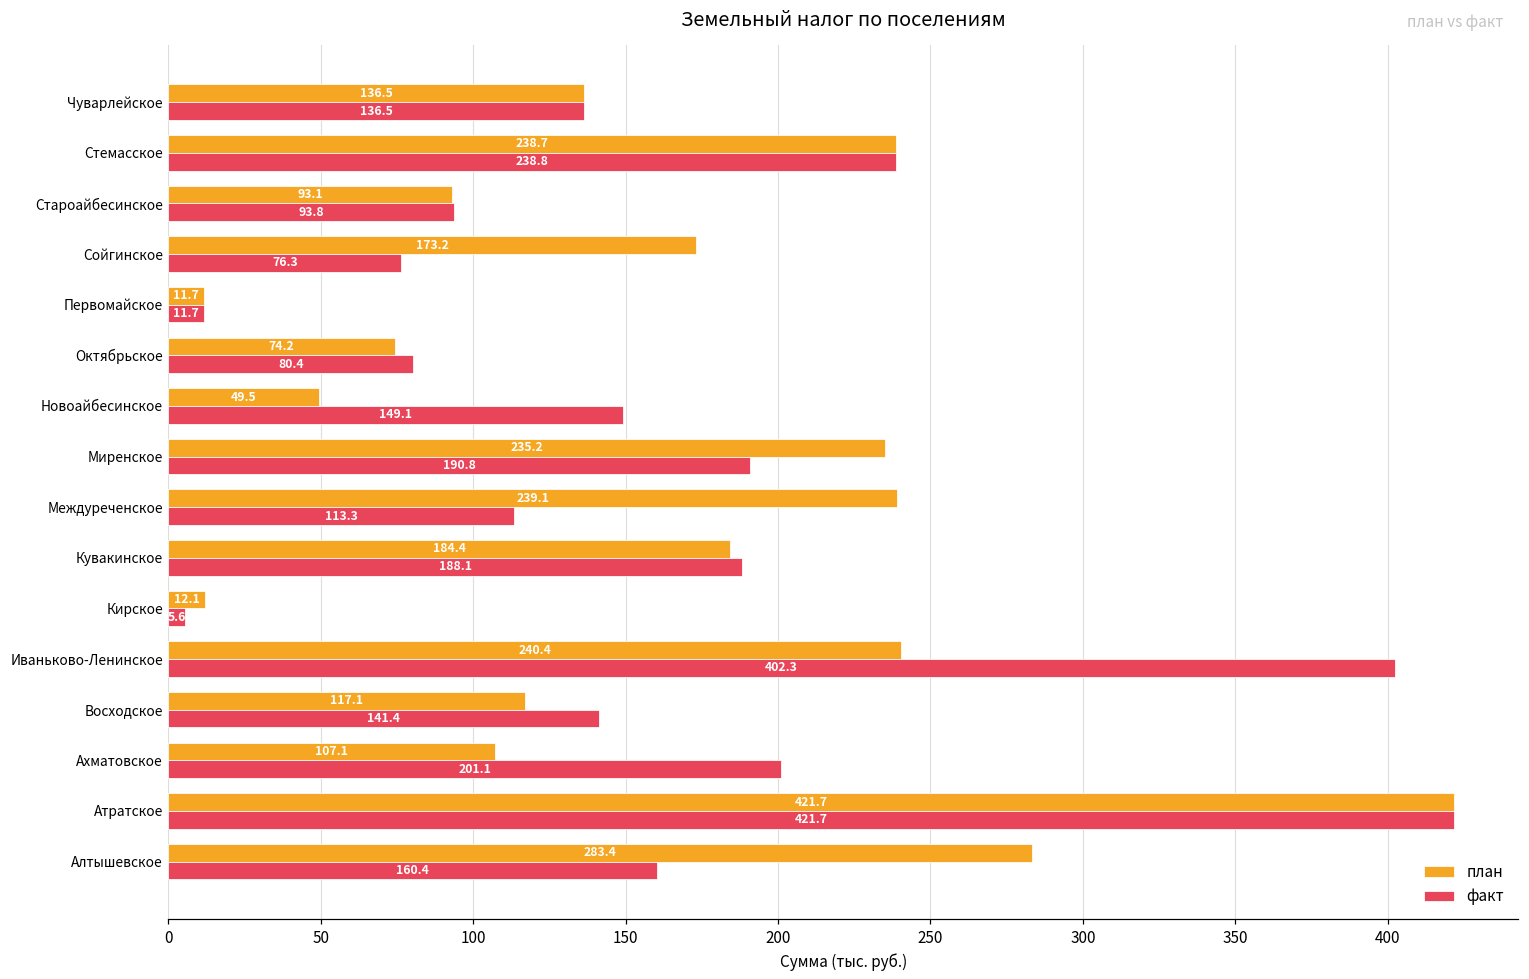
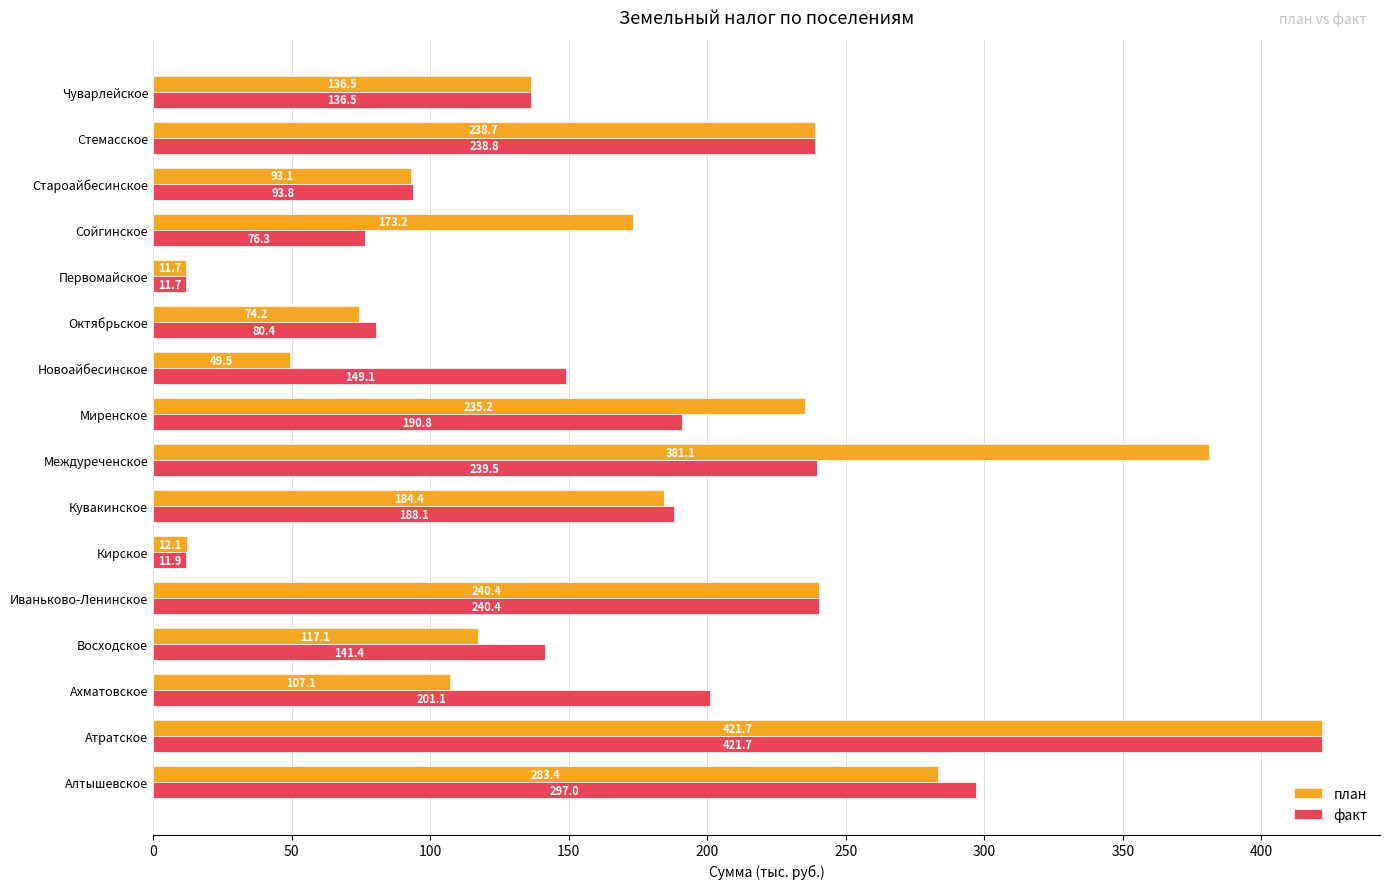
план, Междуреченское: 239.1 -> 381.1
факт, Междуреченское: 113.3 -> 239.5
факт, Кирское: 5.6 -> 11.9
факт, Иваньково-Ленинское: 402.3 -> 240.4
факт, Алтышевское: 160.4 -> 297.0
